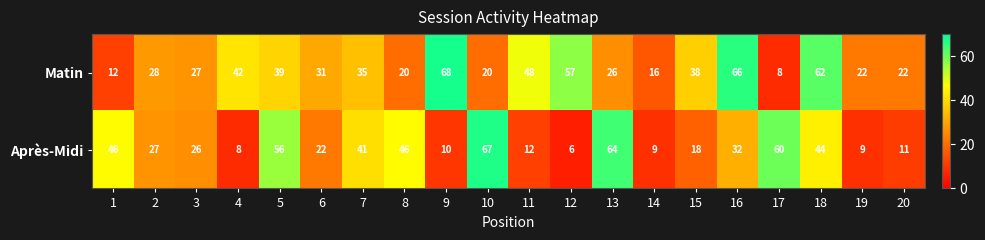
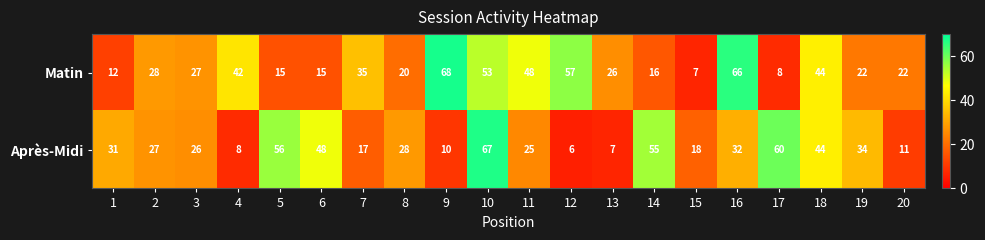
Matin, 5: 39 -> 15
Matin, 6: 31 -> 15
Matin, 10: 20 -> 53
Matin, 15: 38 -> 7
Matin, 18: 62 -> 44
Après-Midi, 1: 46 -> 31
Après-Midi, 6: 22 -> 48
Après-Midi, 7: 41 -> 17
Après-Midi, 8: 46 -> 28
Après-Midi, 11: 12 -> 25
Après-Midi, 13: 64 -> 7
Après-Midi, 14: 9 -> 55
Après-Midi, 19: 9 -> 34
